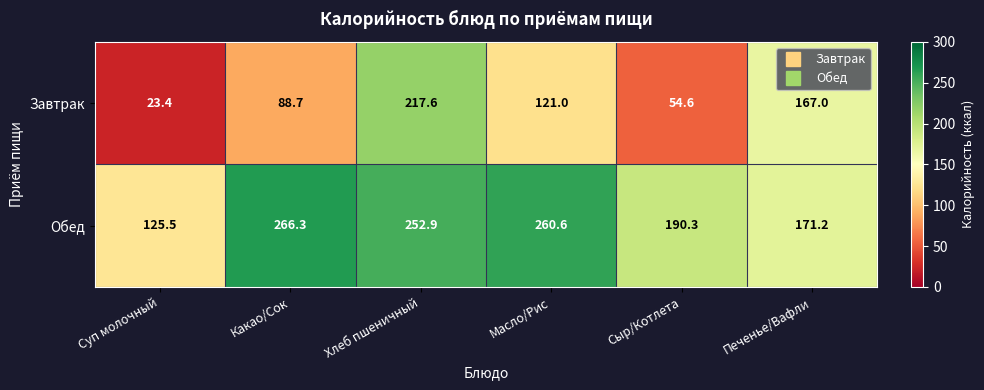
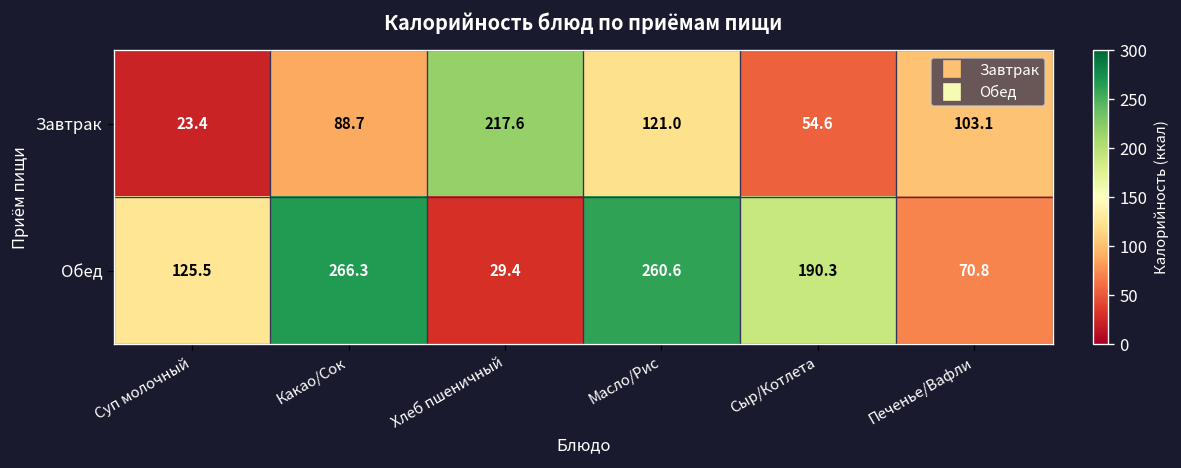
Завтрак, Печенье/Вафли: 167.0 -> 103.1
Обед, Хлеб пшеничный: 252.9 -> 29.4
Обед, Печенье/Вафли: 171.2 -> 70.8
